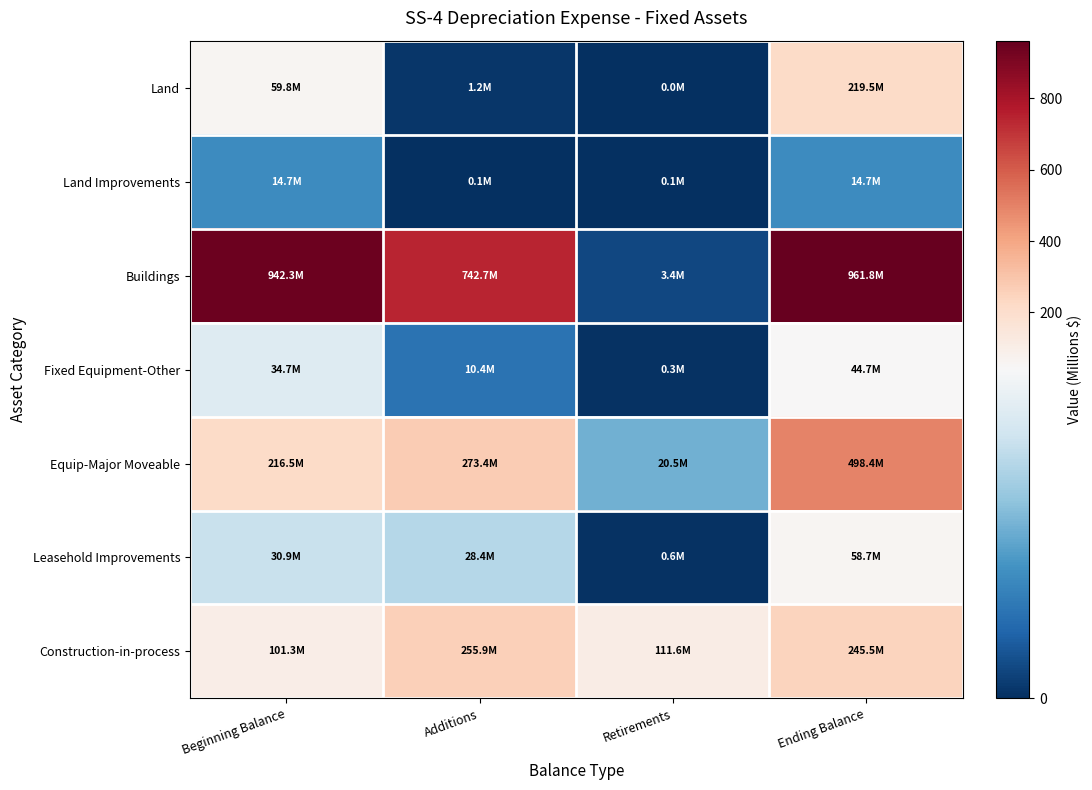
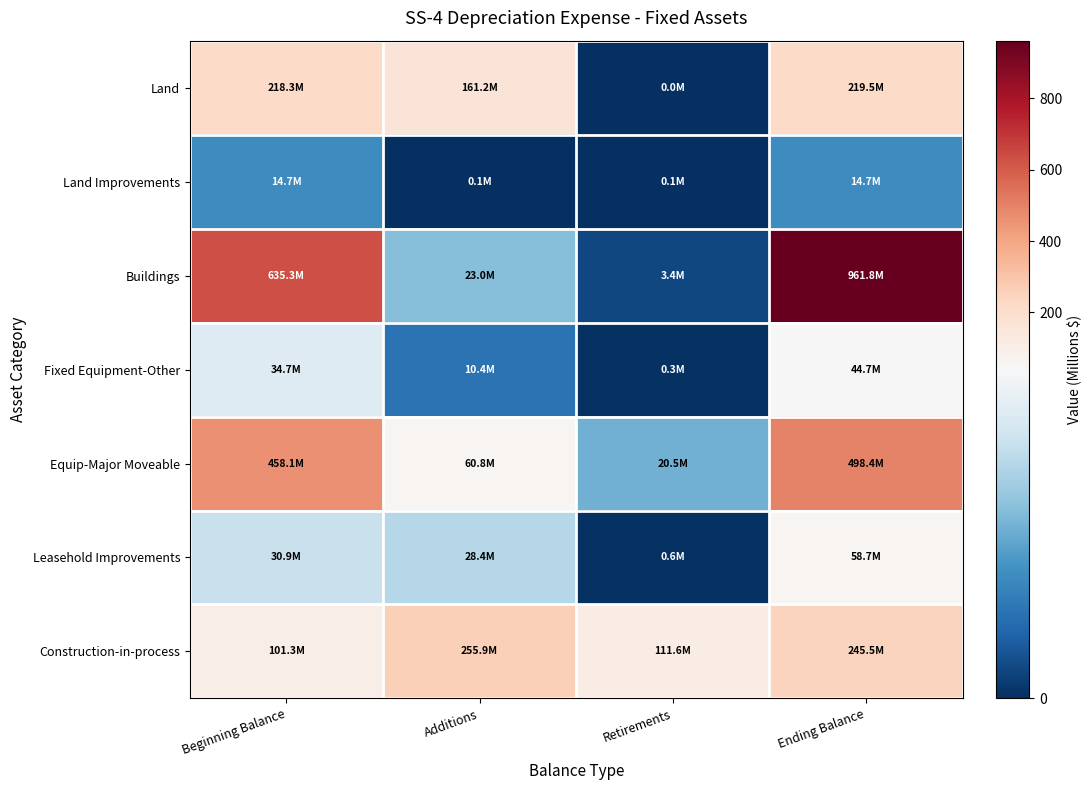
Land, Beginning Balance: 59.8M -> 218.3M
Land, Additions: 1.2M -> 161.2M
Buildings, Beginning Balance: 942.3M -> 635.3M
Buildings, Additions: 742.7M -> 23.0M
Equip-Major Moveable, Beginning Balance: 216.5M -> 458.1M
Equip-Major Moveable, Additions: 273.4M -> 60.8M
